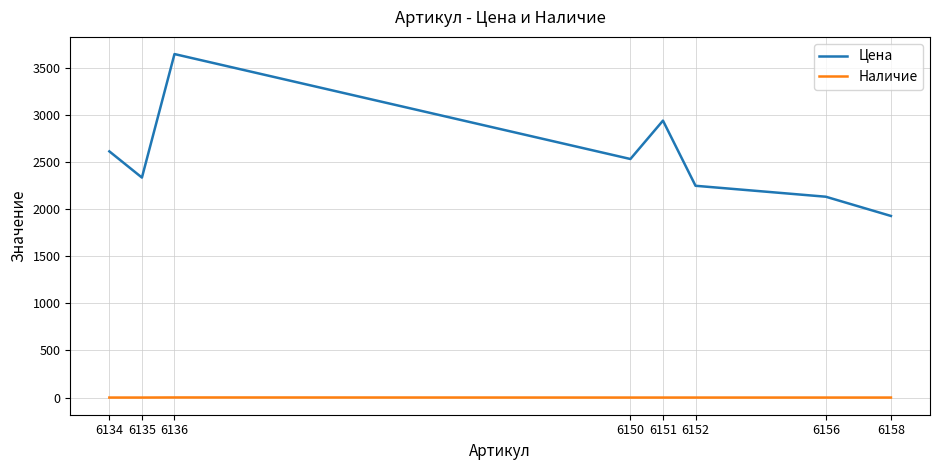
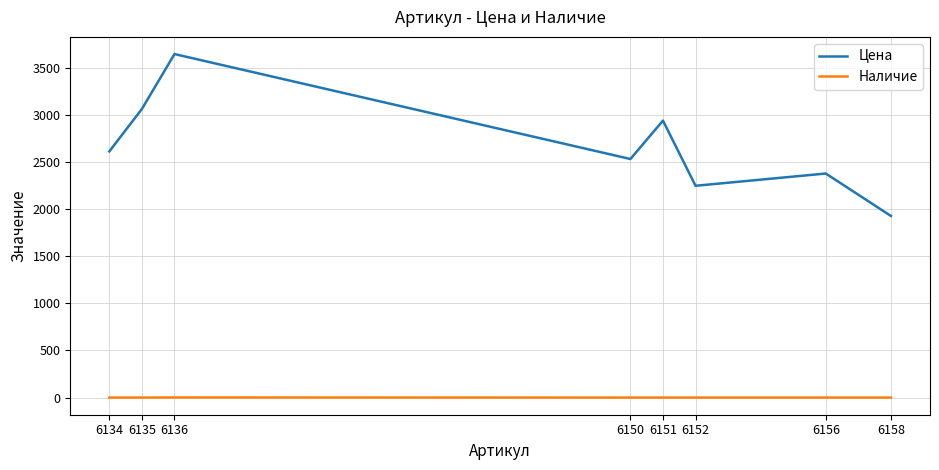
Цена, 6135: 2300 -> 3100
Цена, 6156: 2100 -> 2400
